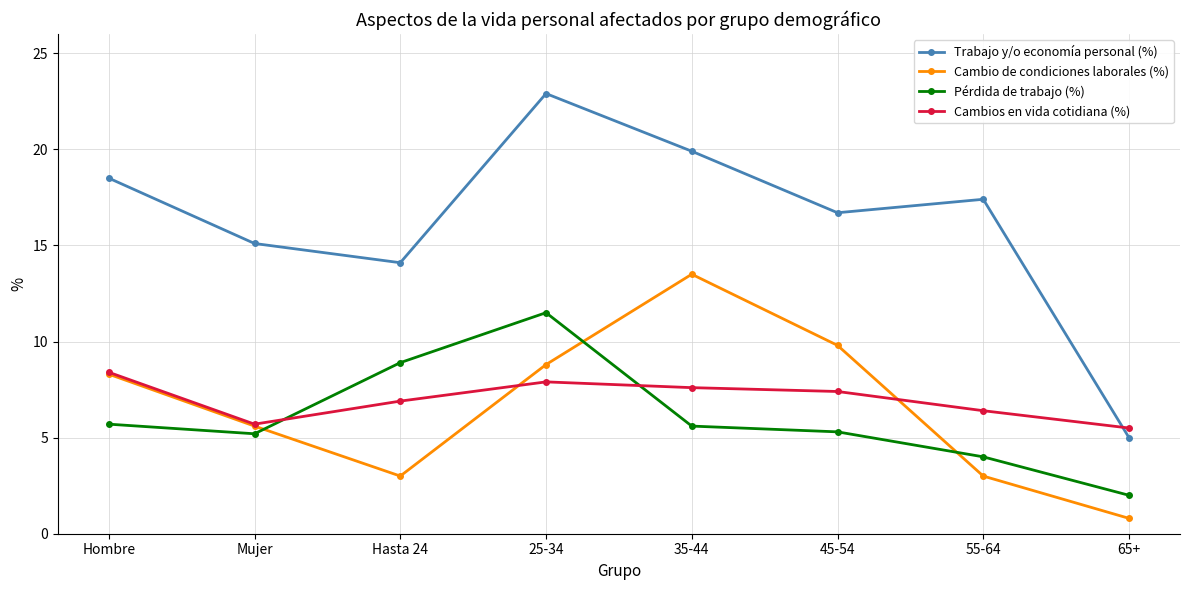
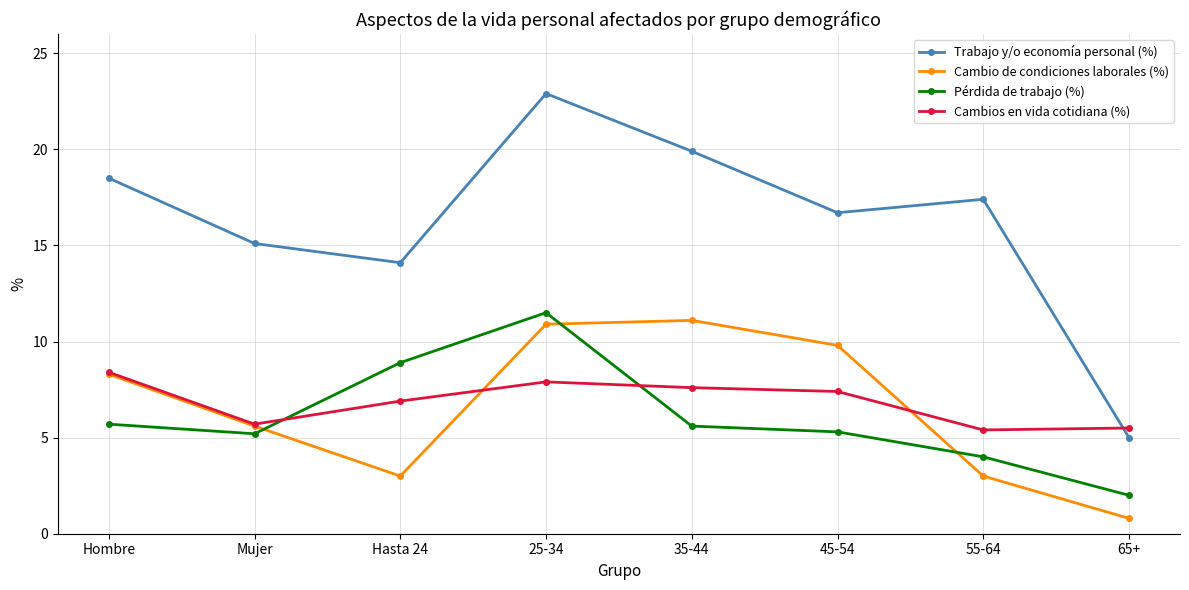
Cambio de condiciones laborales (%), 25-34: 8.8 -> 10.9
Cambio de condiciones laborales (%), 35-44: 13.5 -> 11.1
Cambios en vida cotidiana (%), 55-64: 6.4 -> 5.4
